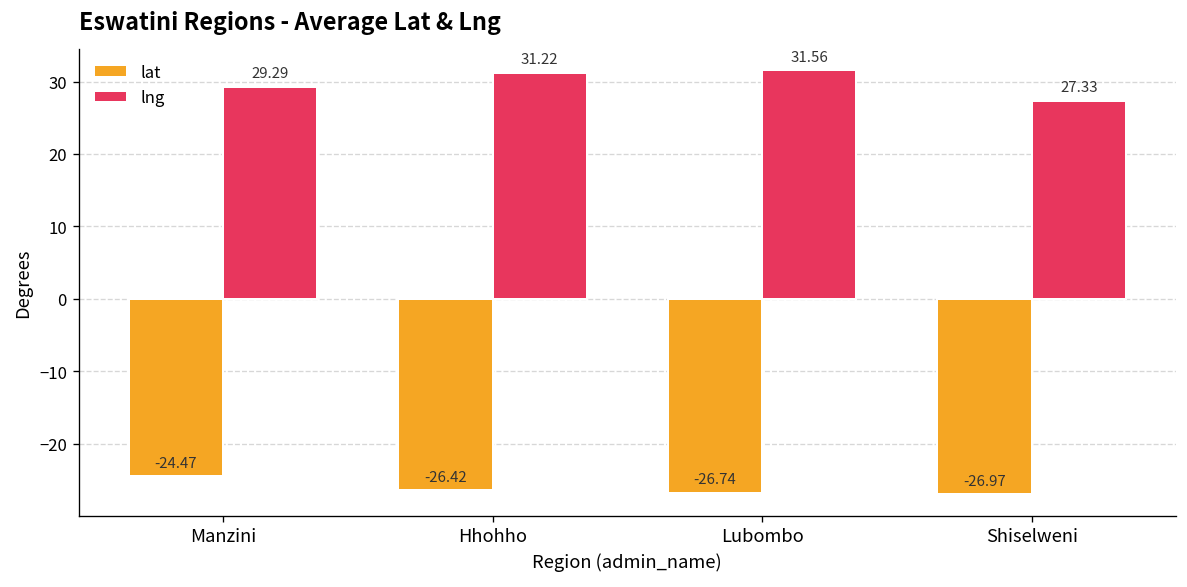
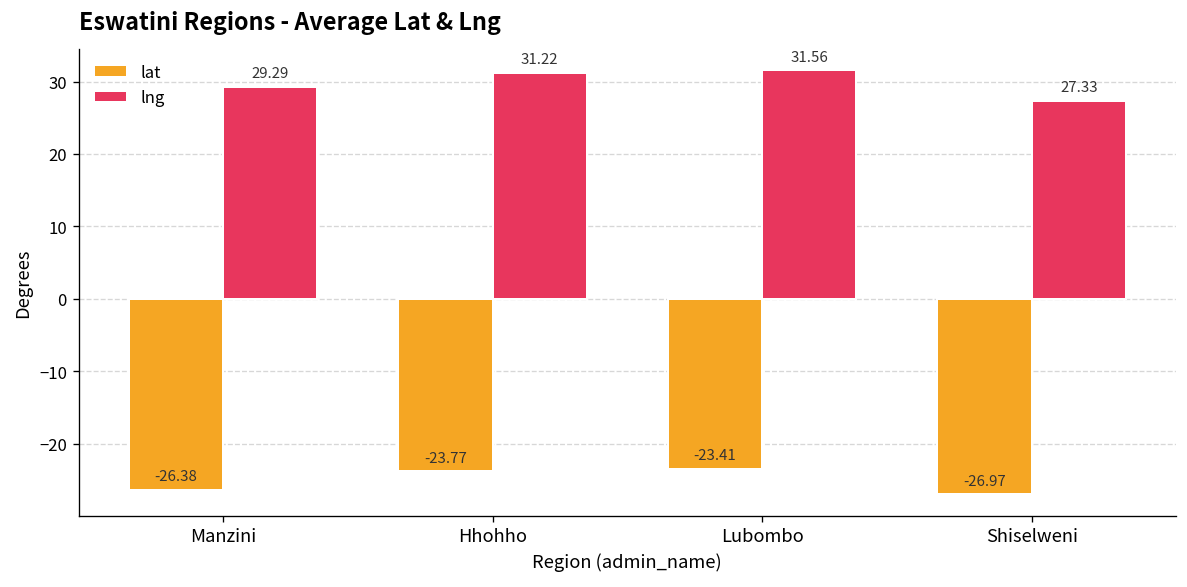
lat, Manzini: -24.47 -> -26.38
lat, Hhohho: -26.42 -> -23.77
lat, Lubombo: -26.74 -> -23.41
